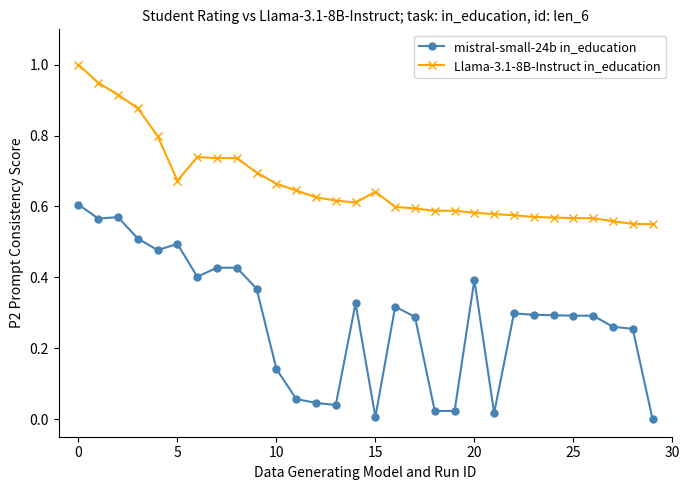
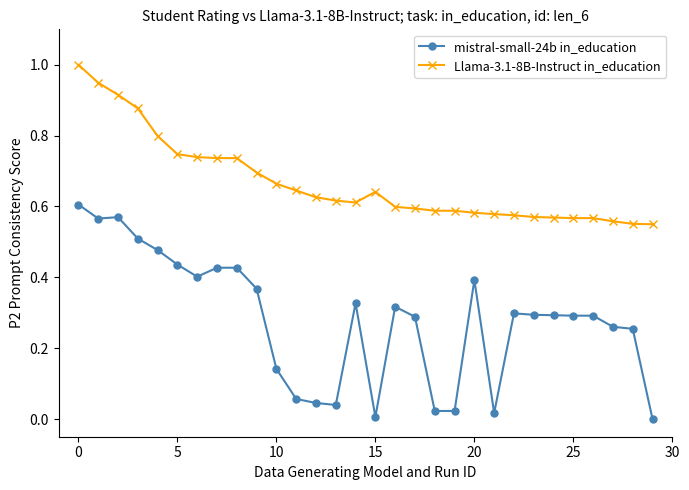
mistral-small-24b in_education, 5: 0.49 -> 0.44
Llama-3.1-8B-Instruct in_education, 5: 0.67 -> 0.75
